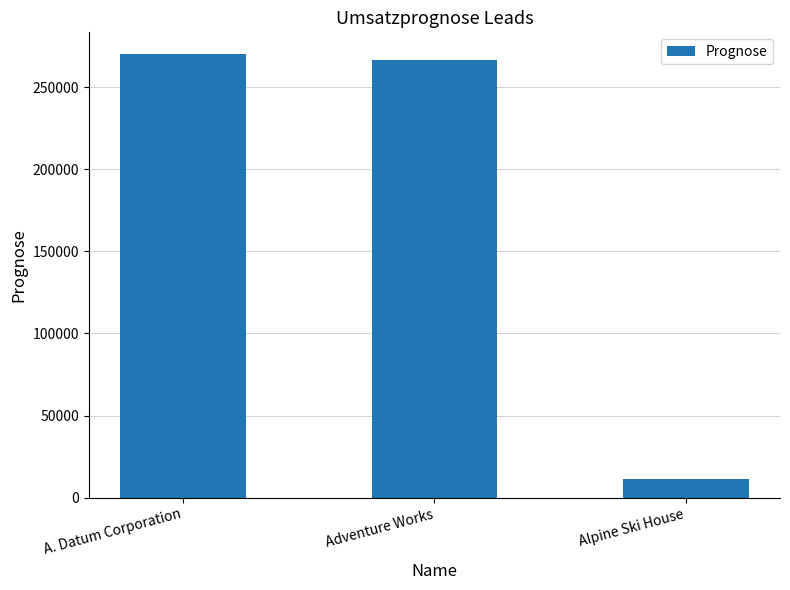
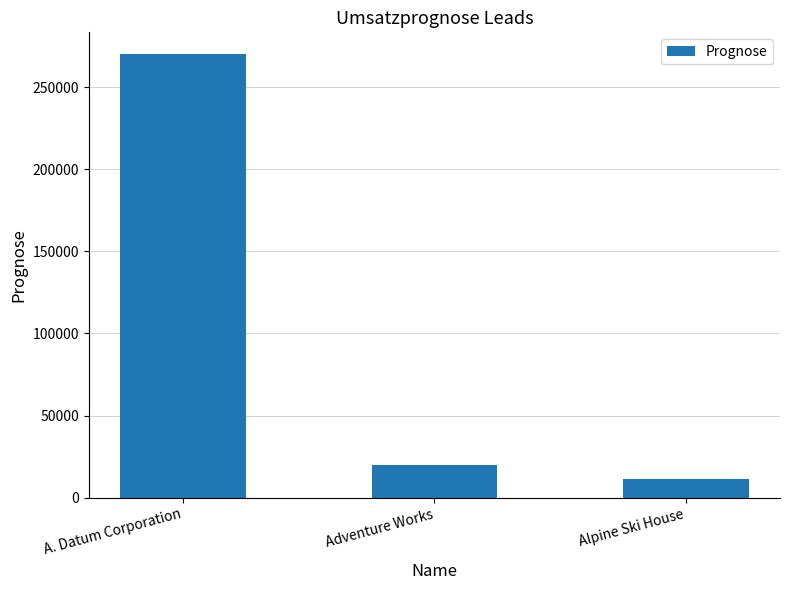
Adventure Works: 267000 -> 20000
